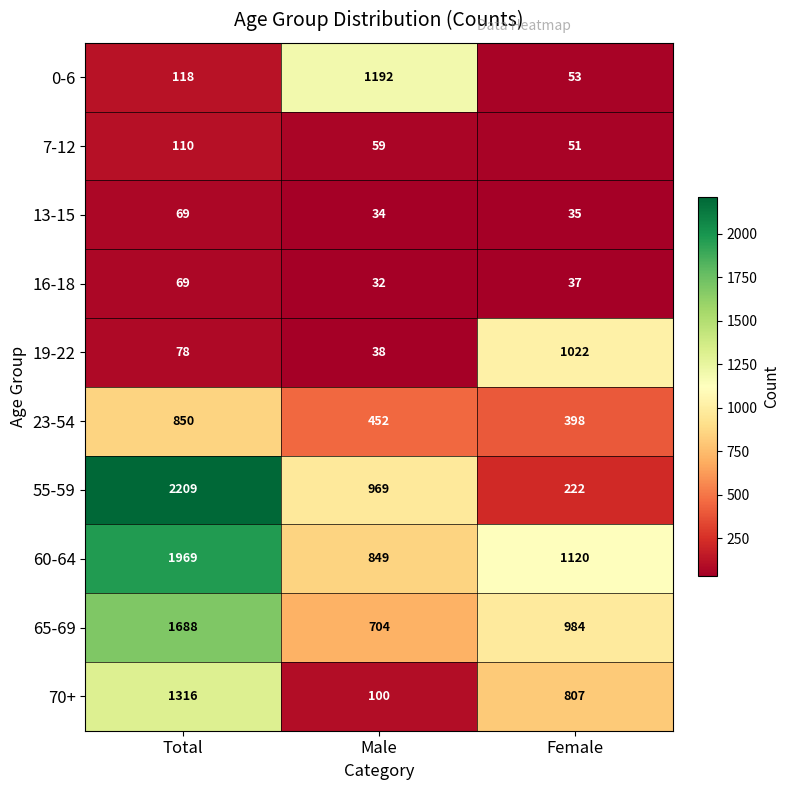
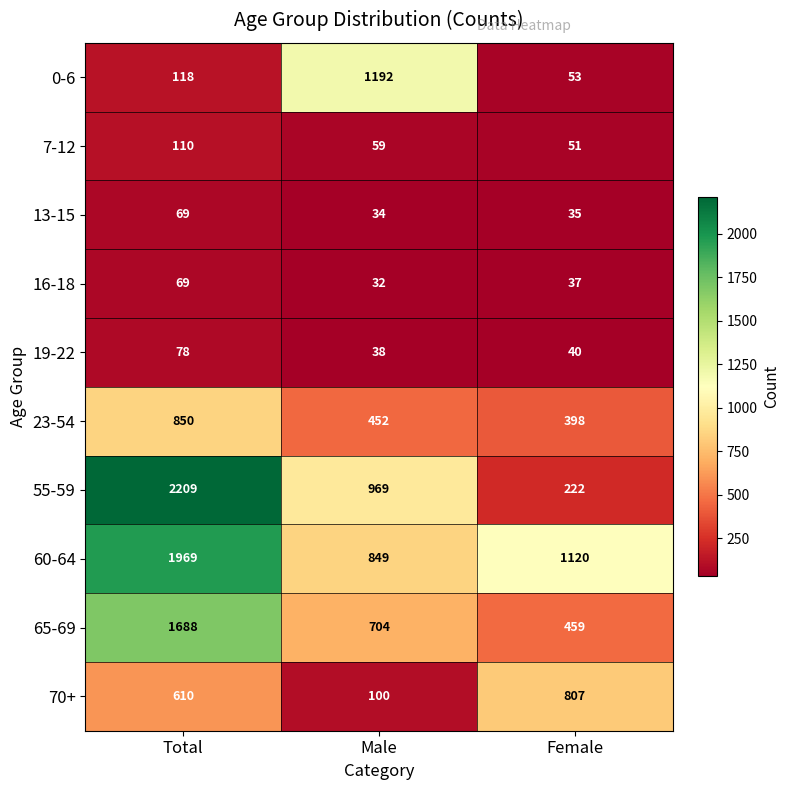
19-22, Female: 1022 -> 40
65-69, Female: 984 -> 459
70+, Total: 1316 -> 610
